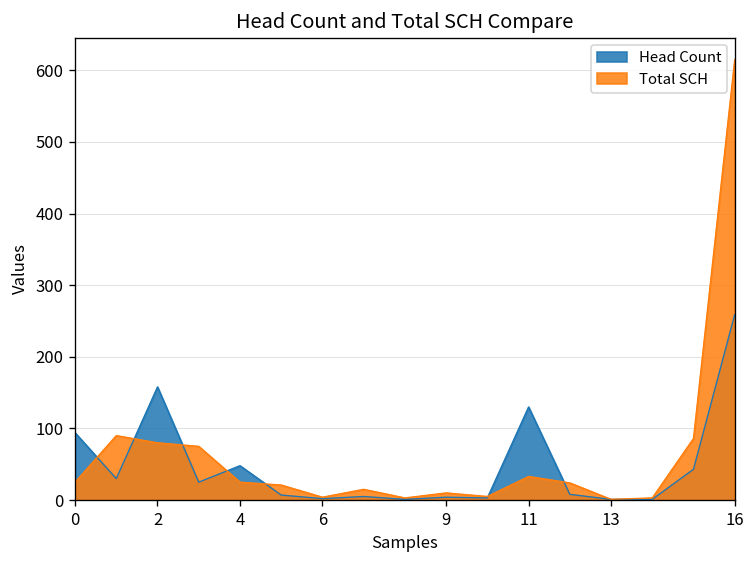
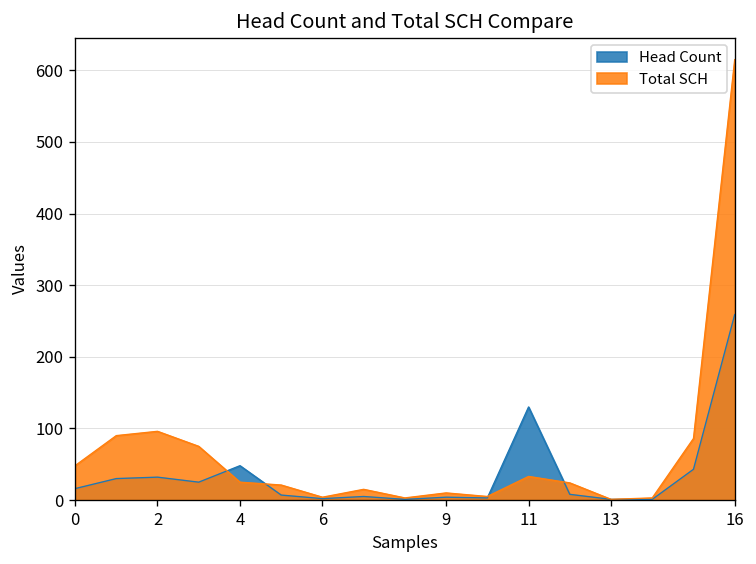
Head Count, 0: 90 -> 20
Total SCH, 0: 30 -> 50
Head Count, 2: 160 -> 30
Total SCH, 2: 80 -> 100
